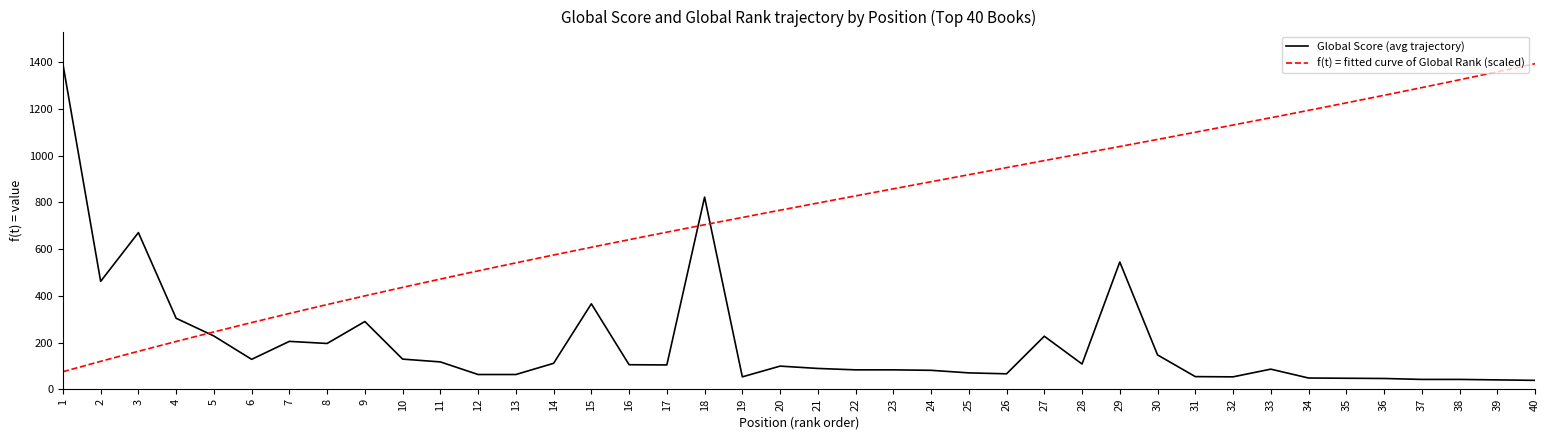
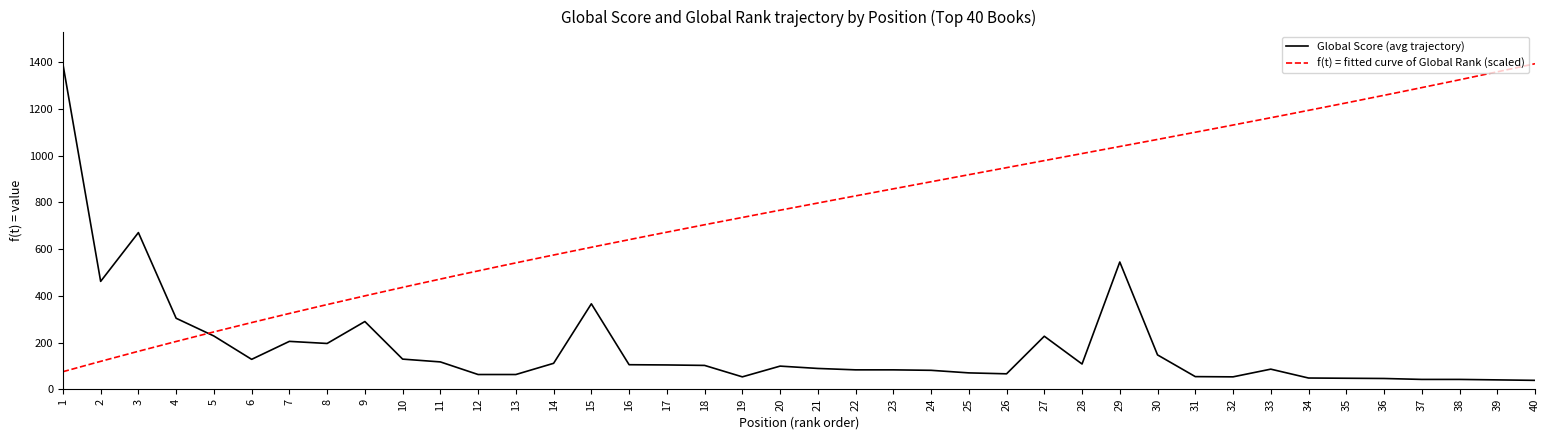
Global Score (avg trajectory), 18: 820 -> 100
